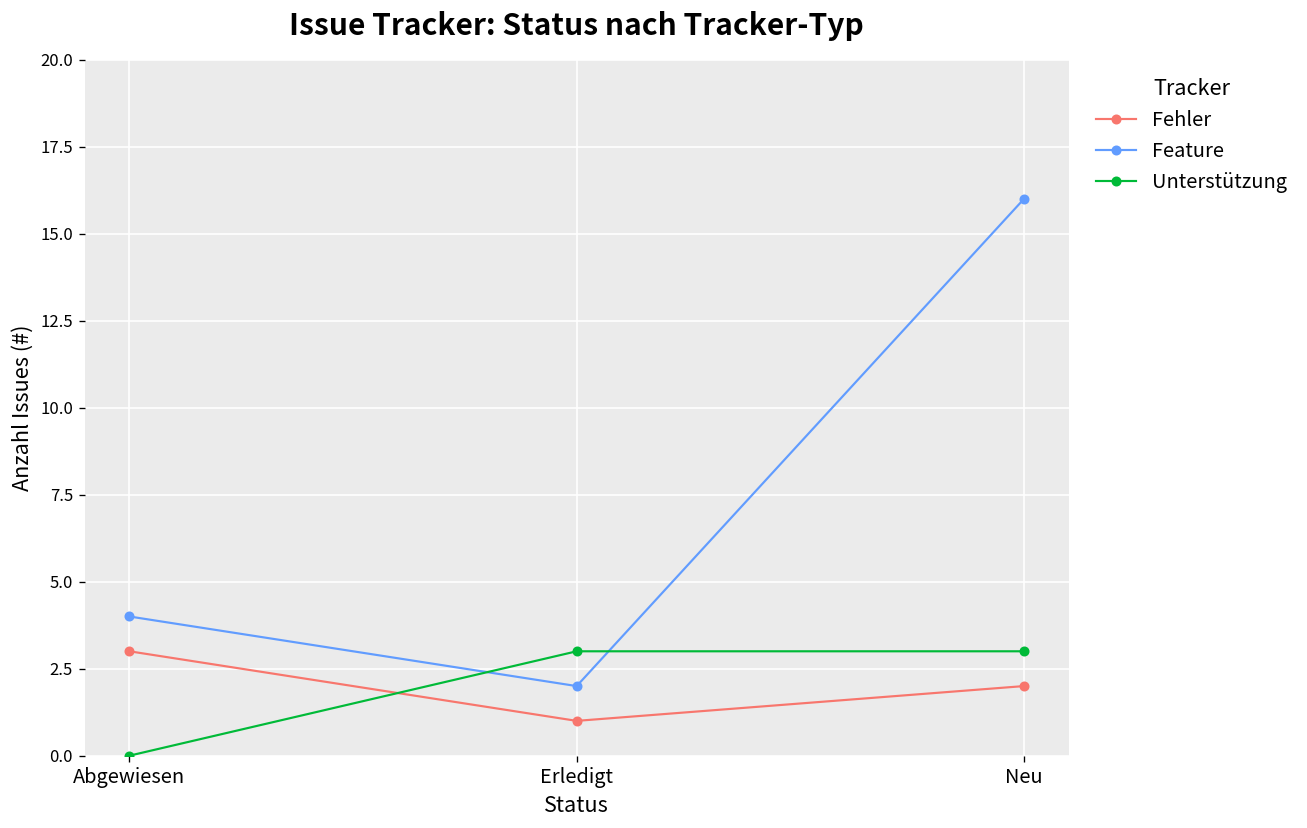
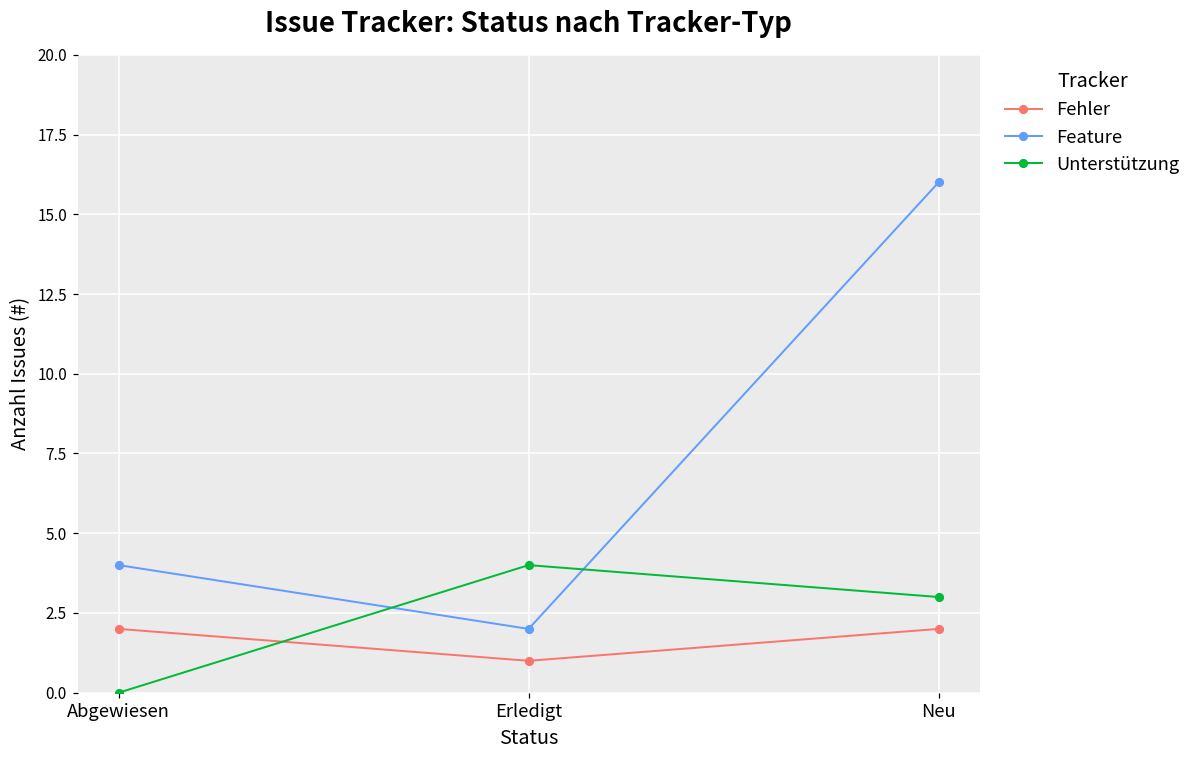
Fehler, Abgewiesen: 3 -> 2
Unterstützung, Erledigt: 3 -> 4
